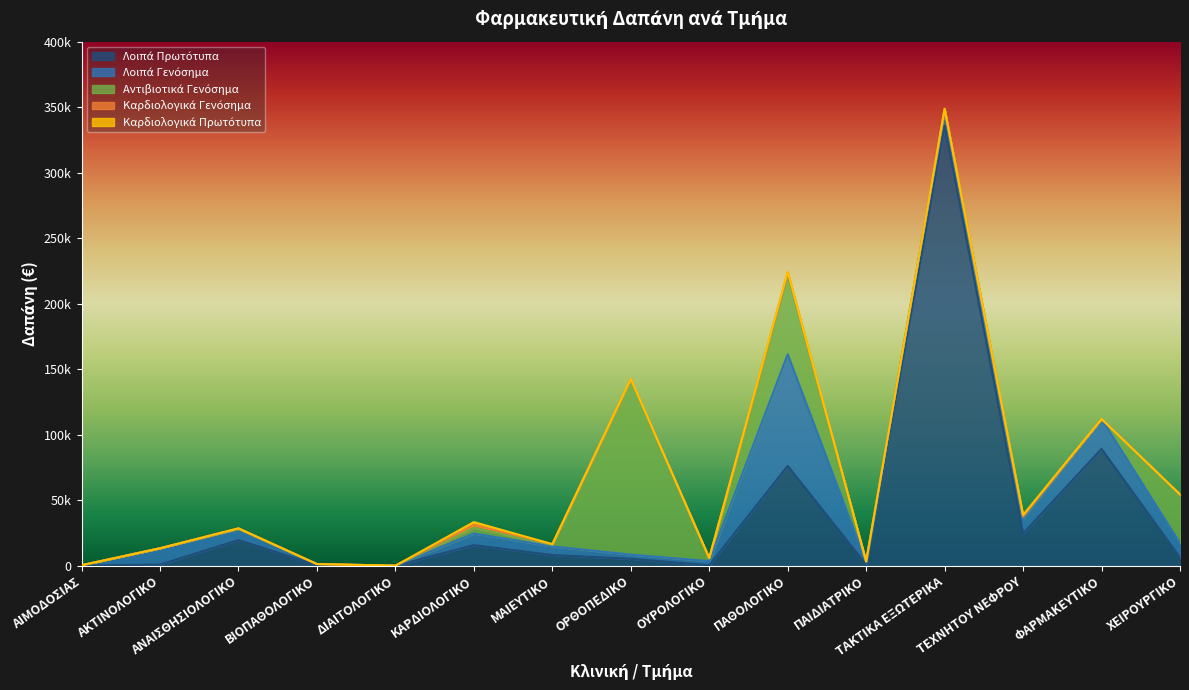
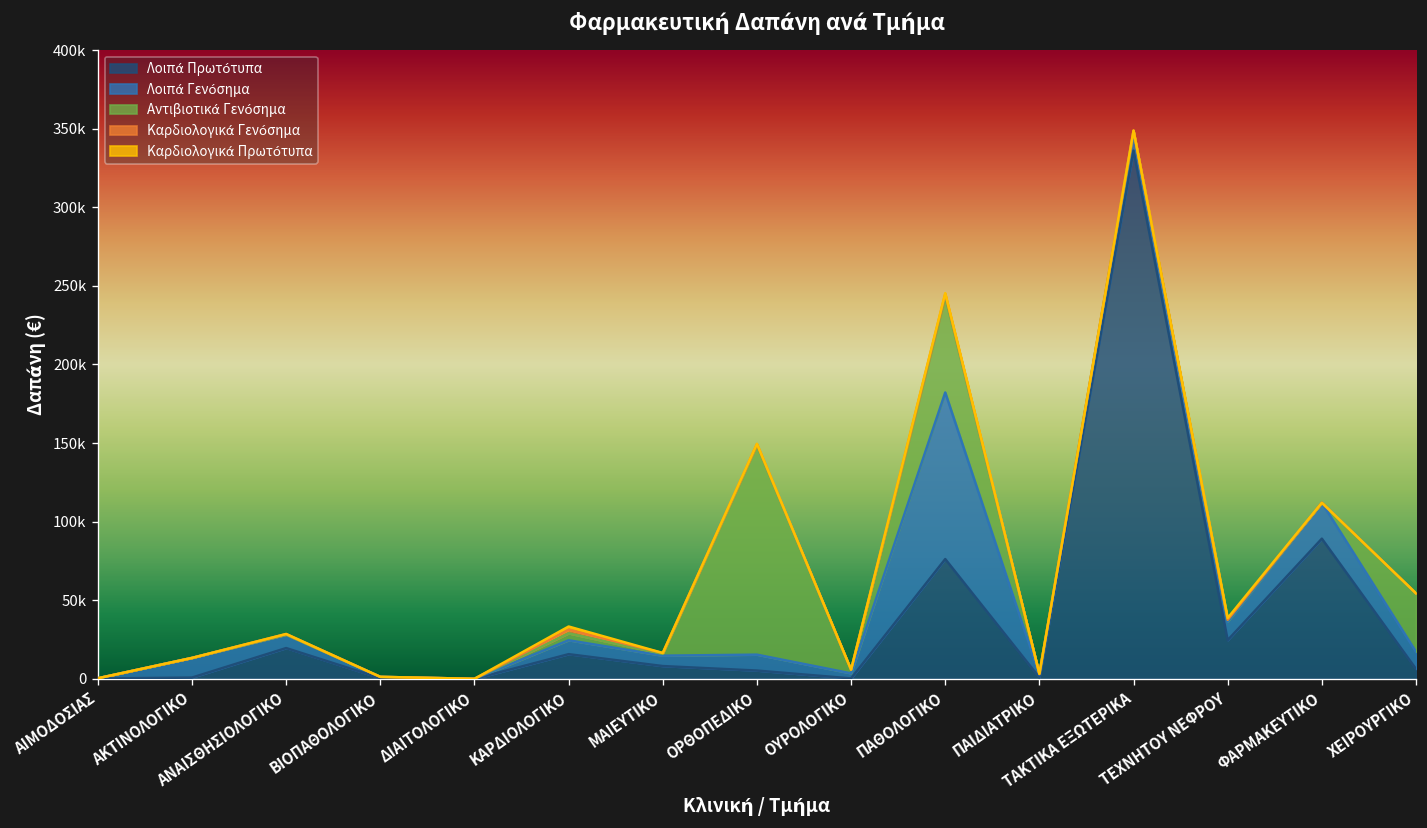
Λοιπά Γενόσημα, ΟΡΘΟΠΕΔΙΚΟ: 3000 -> 10000
Λοιπά Γενόσημα, ΠΑΘΟΛΟΓΙΚΟ: 85000 -> 106000
